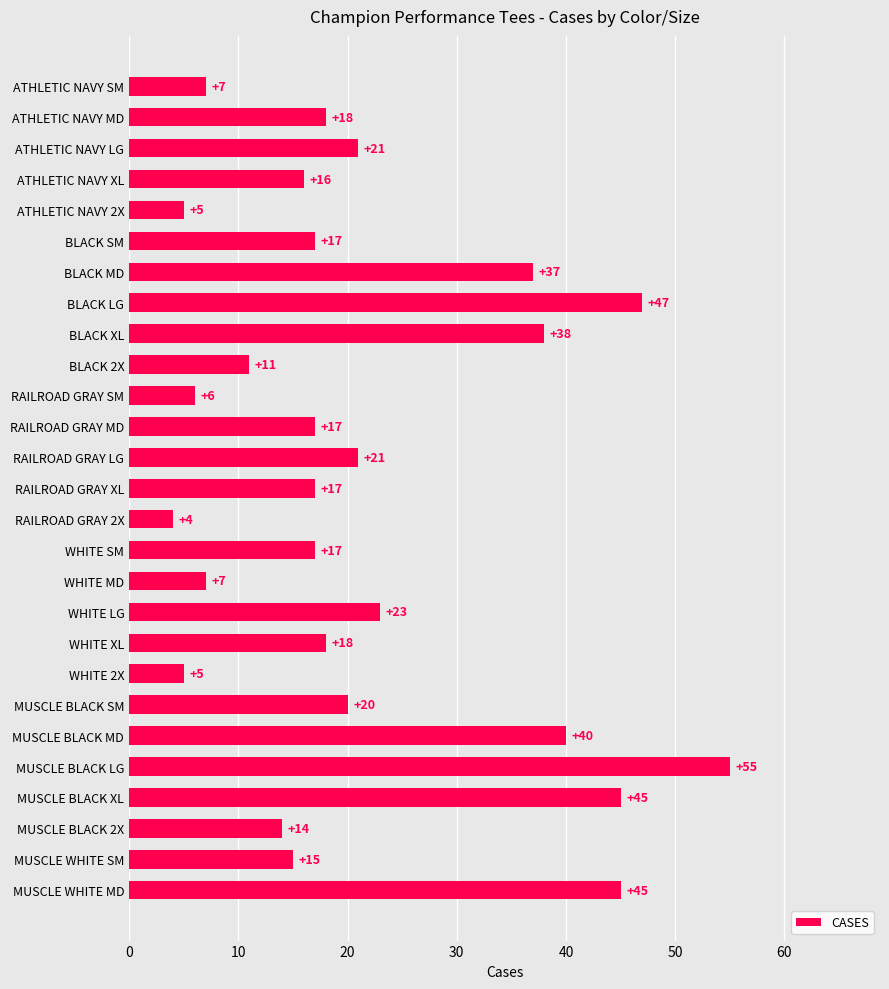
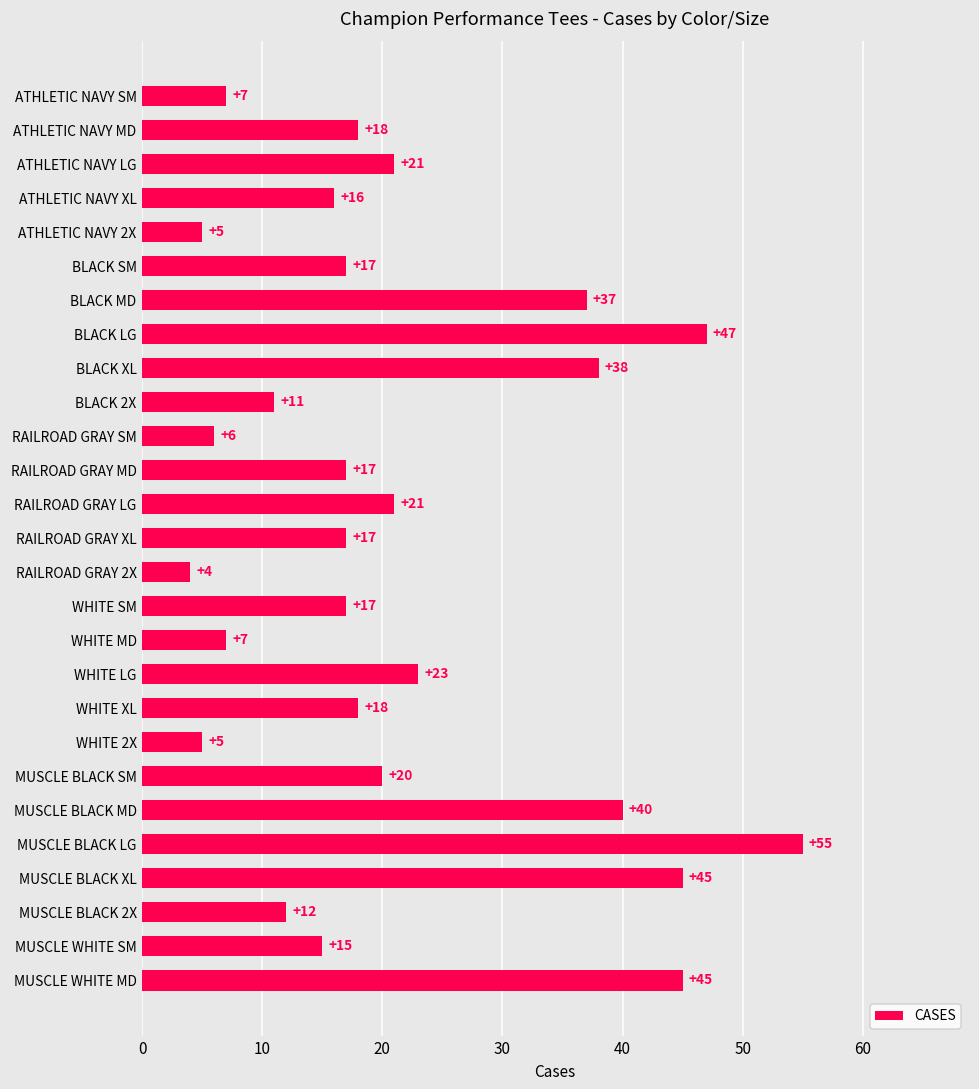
MUSCLE BLACK 2X: +14 -> +12
